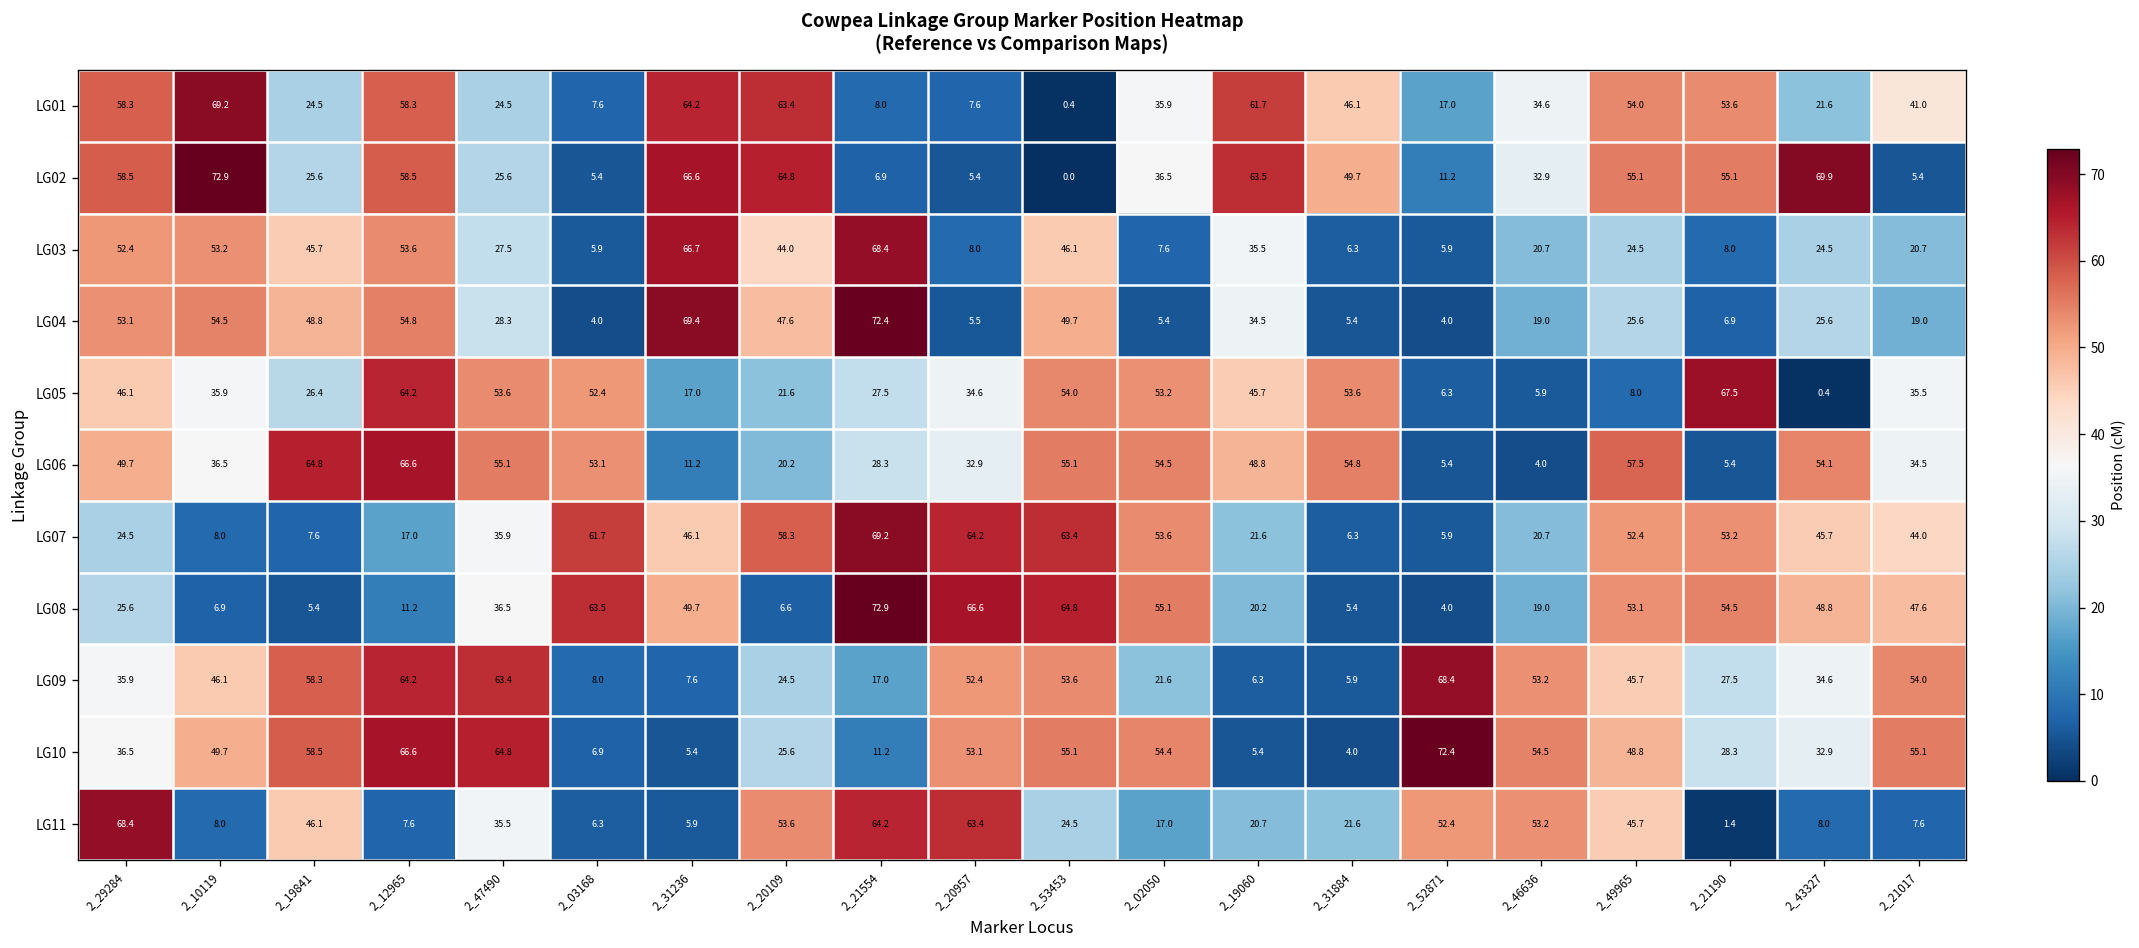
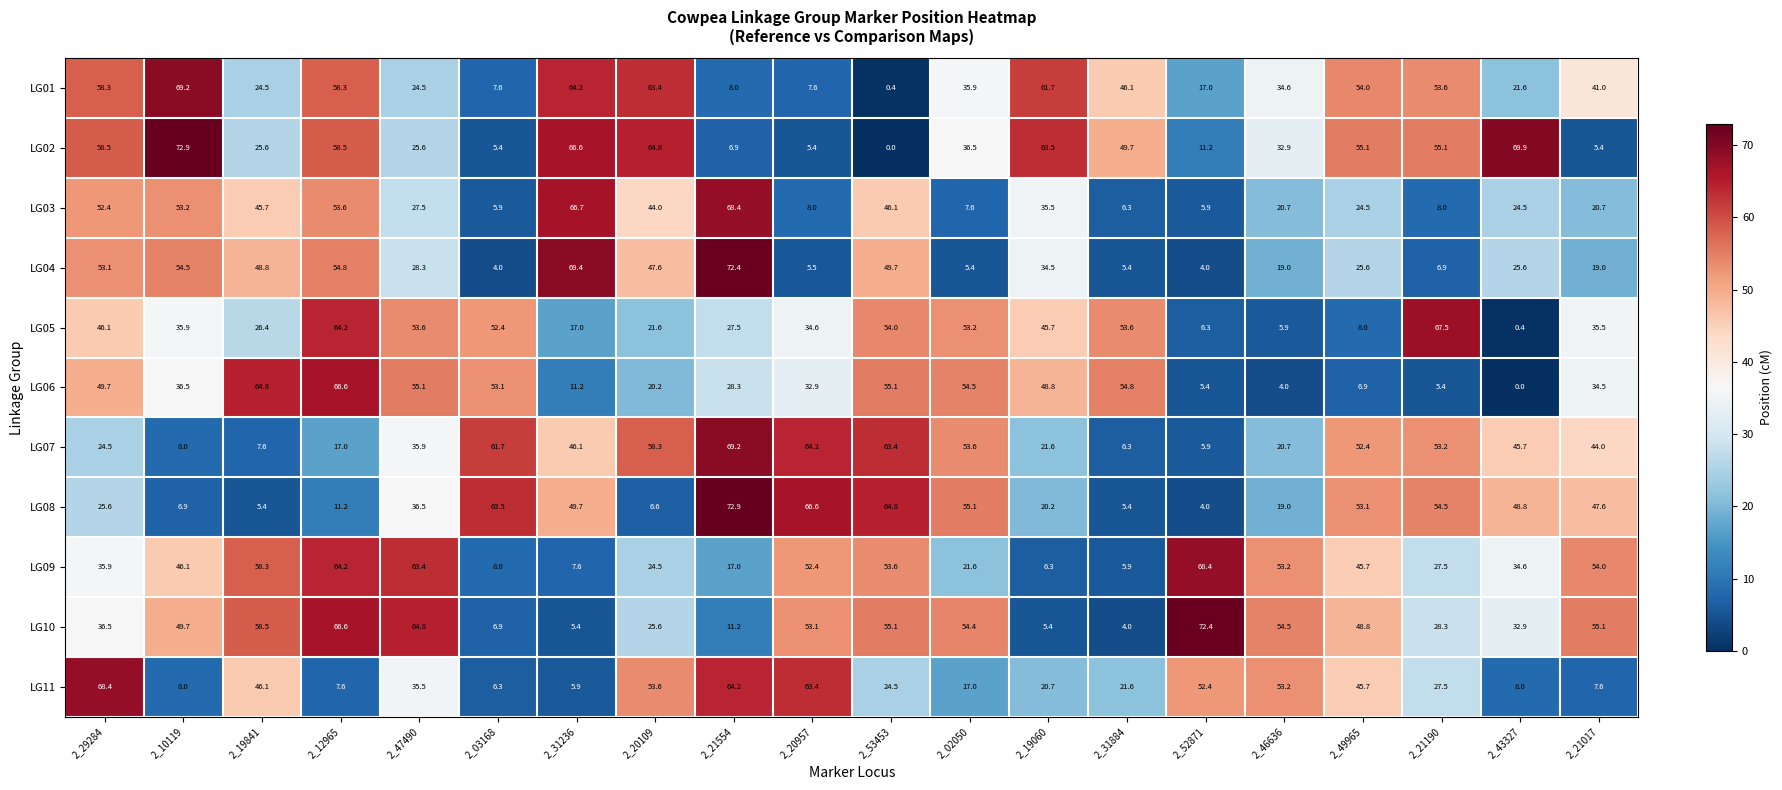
LG06, 2_49965: 57.5 -> 6.9
LG06, 2_43327: 54.1 -> 0.0
LG11, 2_21190: 1.4 -> 27.5
